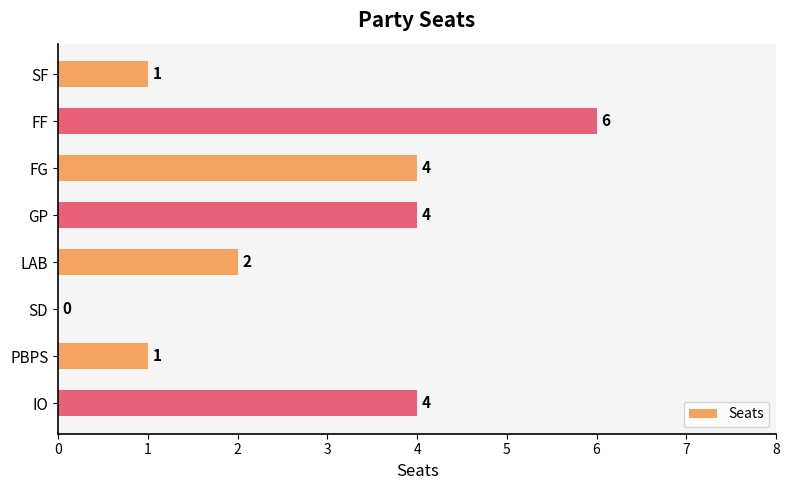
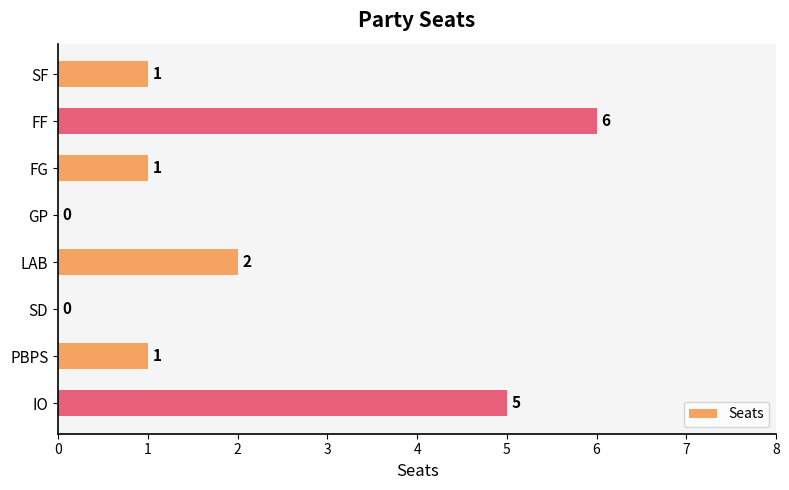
FG: 4 -> 1
GP: 4 -> 0
IO: 4 -> 5
